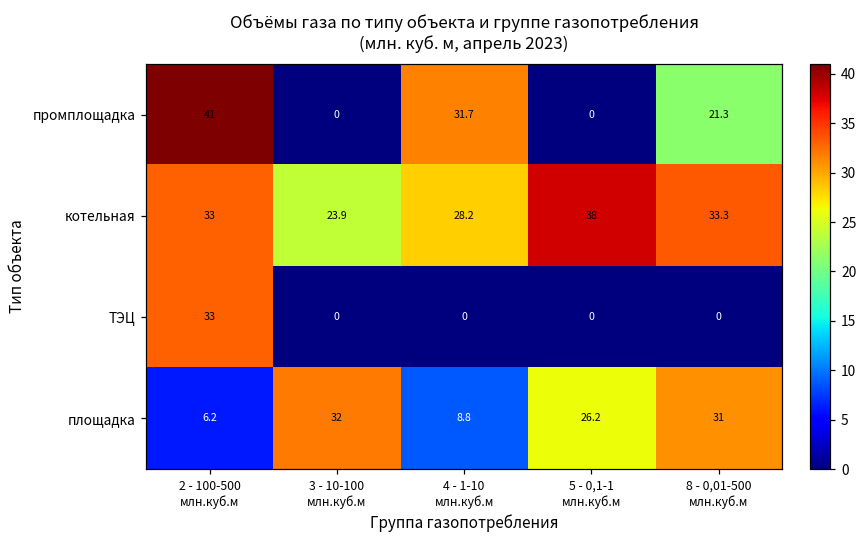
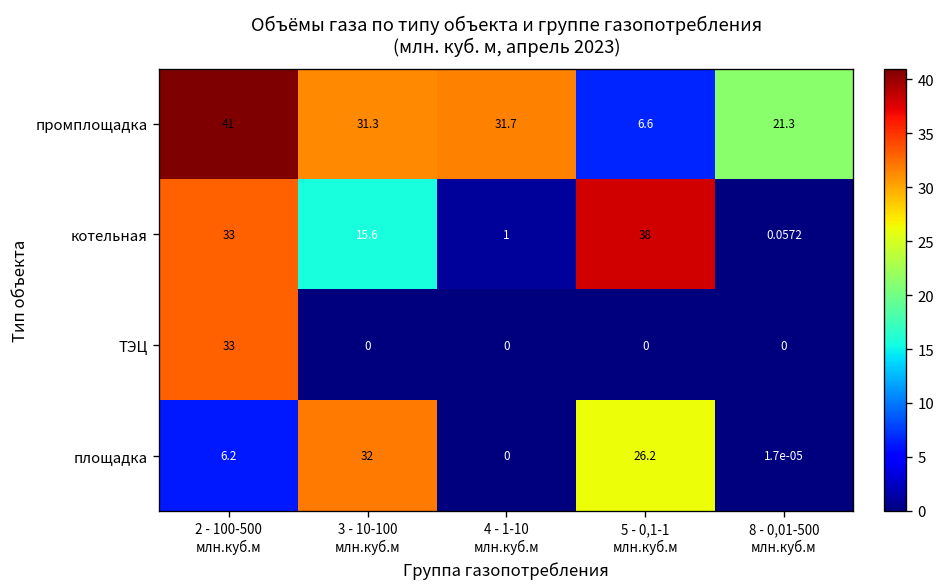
промплощадка, 3 - 10-100 млн.куб.м: 0 -> 31.3
промплощадка, 5 - 0,1-1 млн.куб.м: 0 -> 6.6
котельная, 3 - 10-100 млн.куб.м: 23.9 -> 15.6
котельная, 4 - 1-10 млн.куб.м: 28.2 -> 1
котельная, 8 - 0,01-500 млн.куб.м: 33.3 -> 0.0572
площадка, 4 - 1-10 млн.куб.м: 8.8 -> 0
площадка, 8 - 0,01-500 млн.куб.м: 31 -> 1.7e-05
